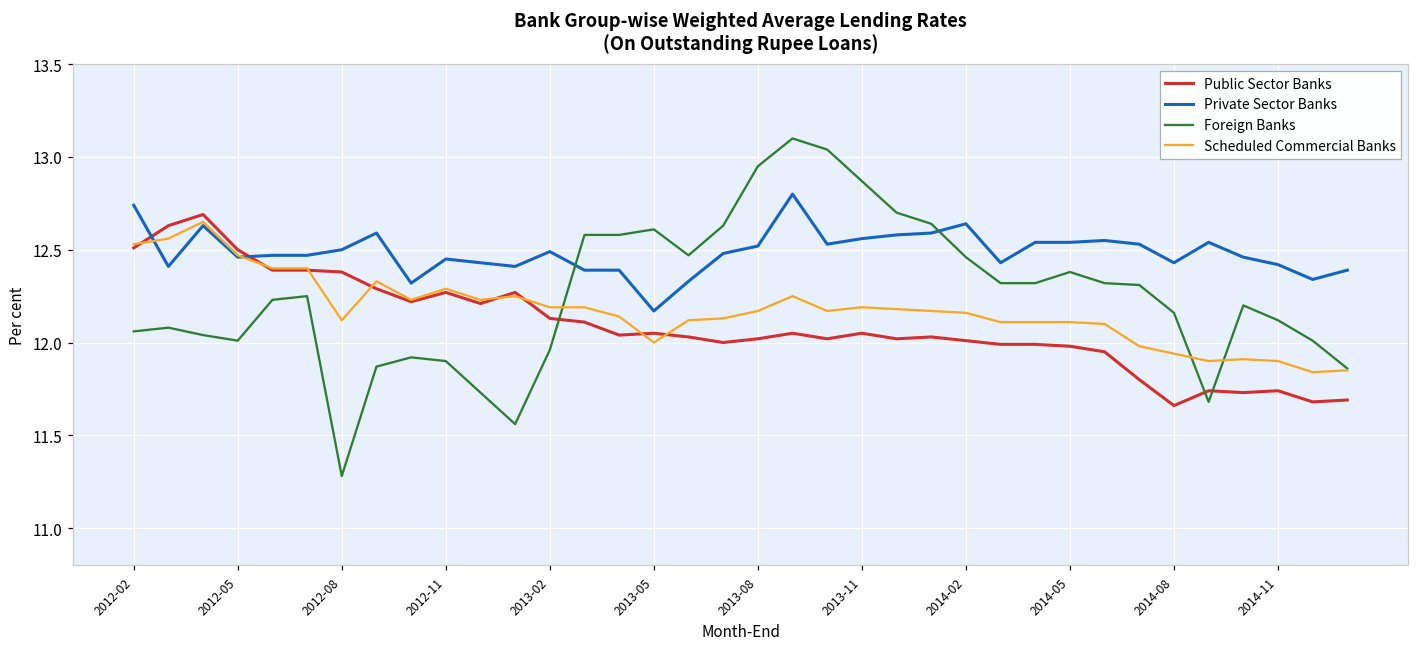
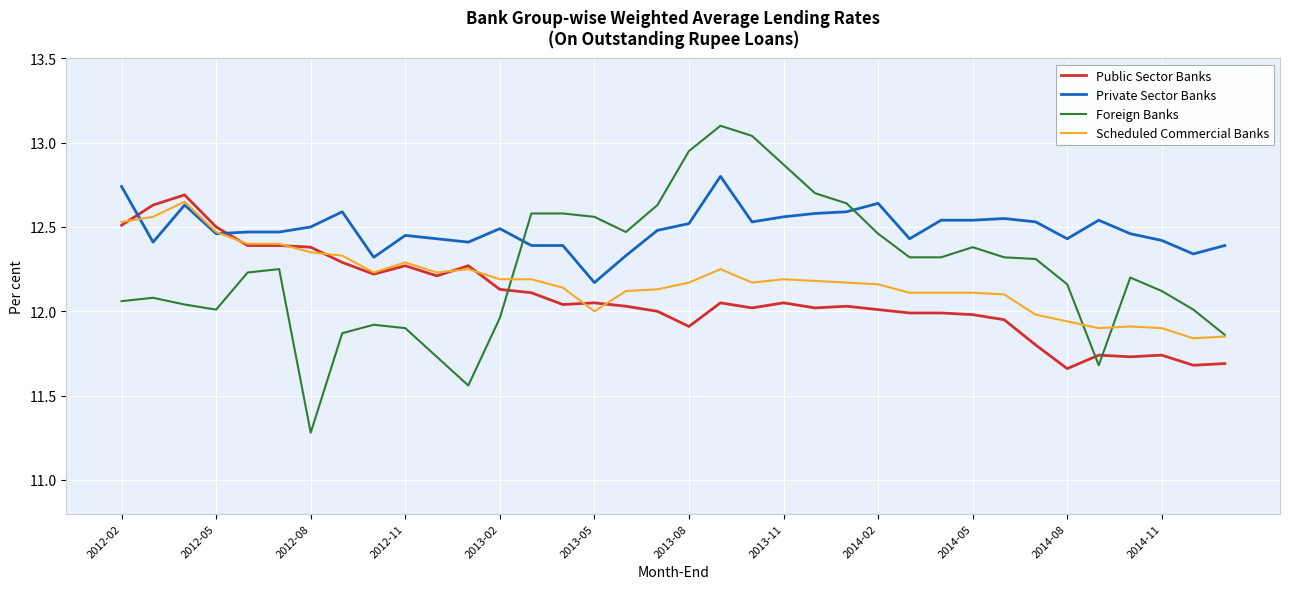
Scheduled Commercial Banks, 2012-08: 12.12 -> 12.35
Foreign Banks, 2013-05: 12.61 -> 12.56
Public Sector Banks, 2013-08: 12.02 -> 11.91
